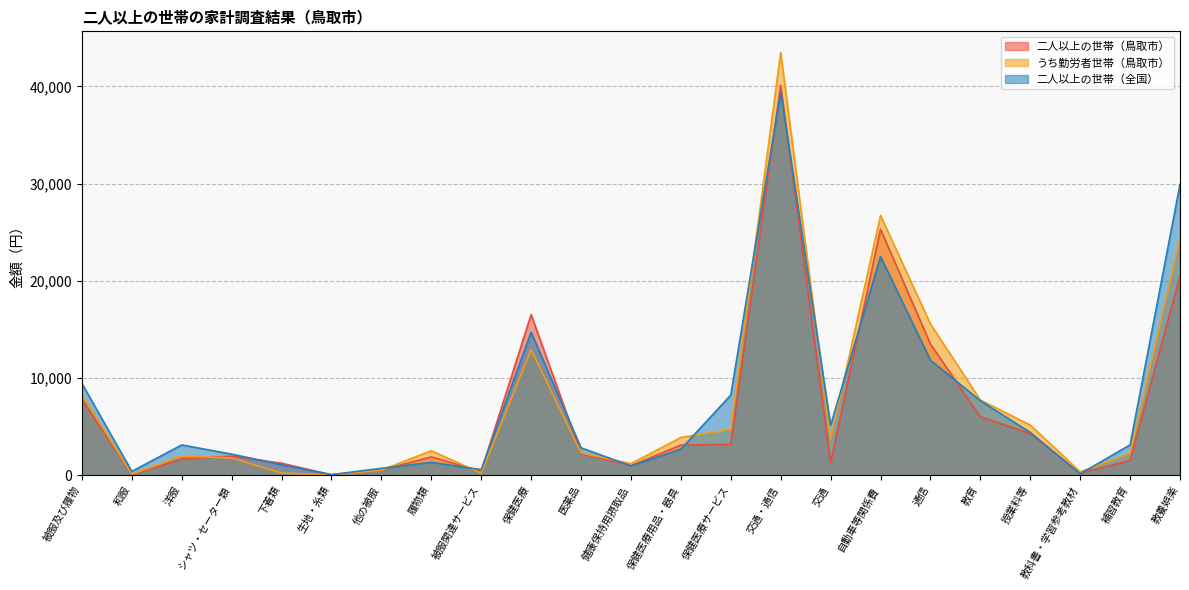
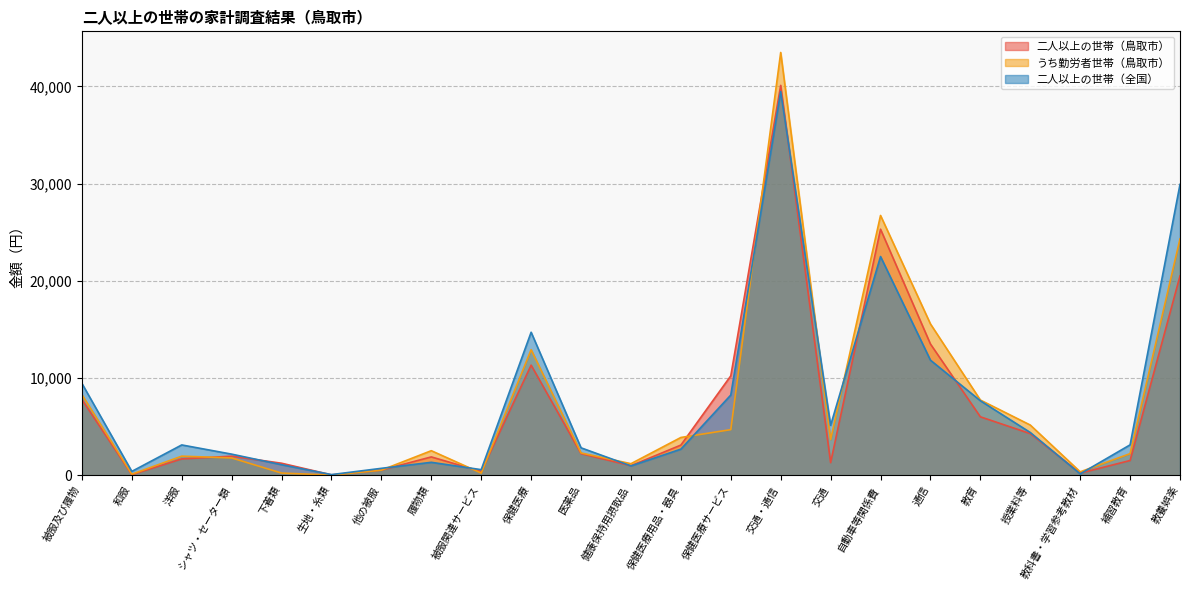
二人以上の世帯（鳥取市）, 保健医療: 17,000 -> 11,000
二人以上の世帯（鳥取市）, 保健医療サービス: 3,000 -> 10,000
